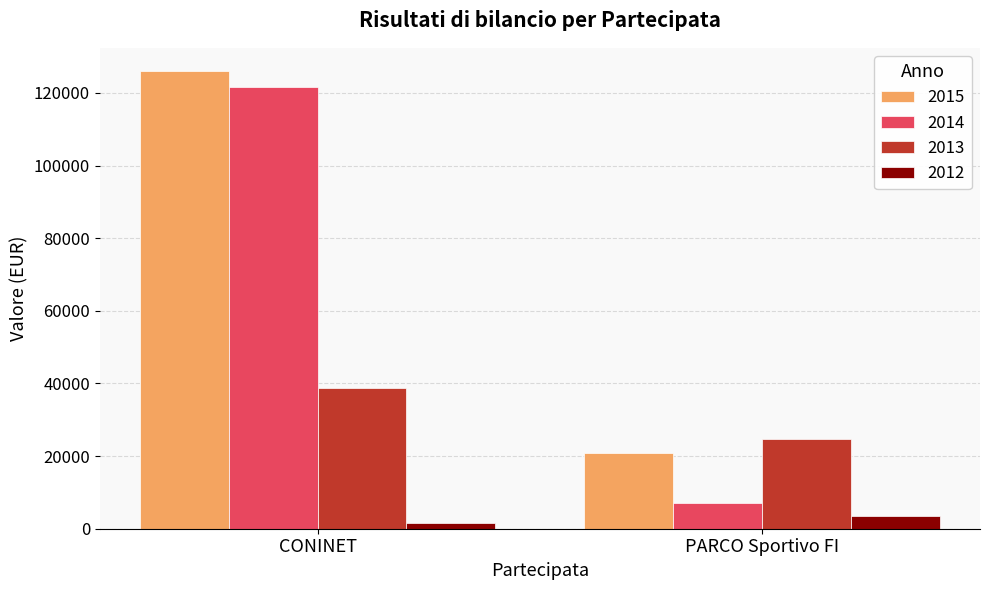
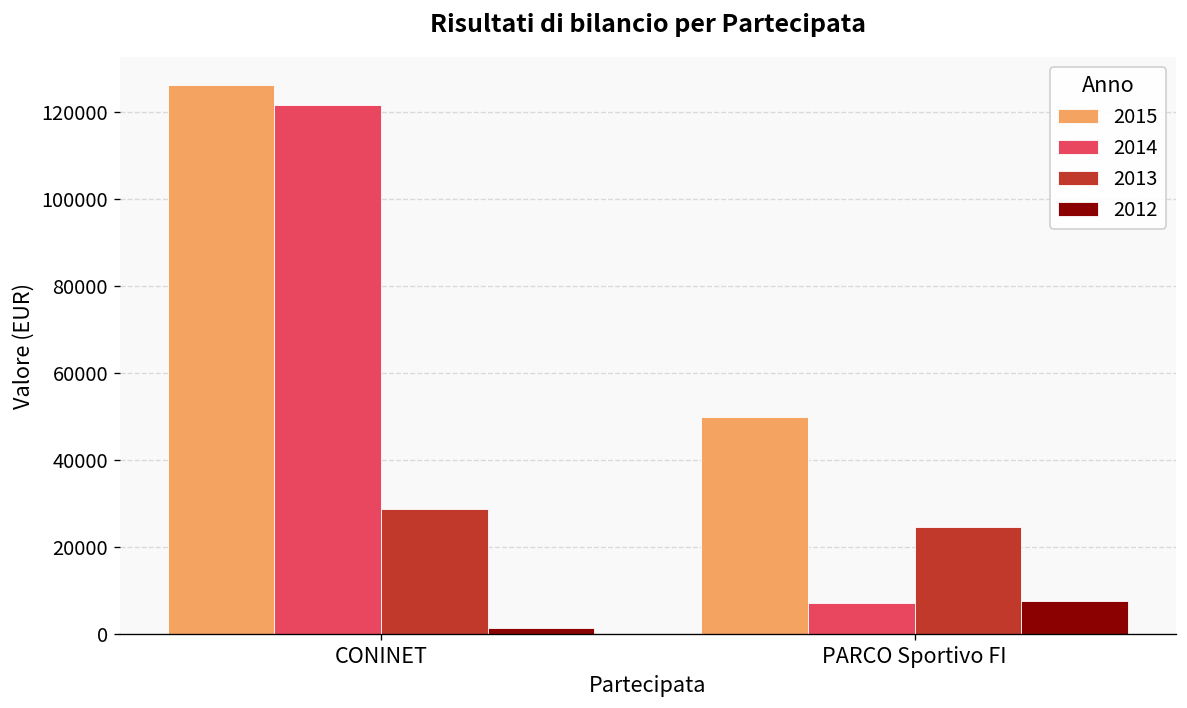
2013, CONINET: 39000 -> 29000
2015, PARCO Sportivo FI: 21000 -> 50000
2012, PARCO Sportivo FI: 4000 -> 8000
